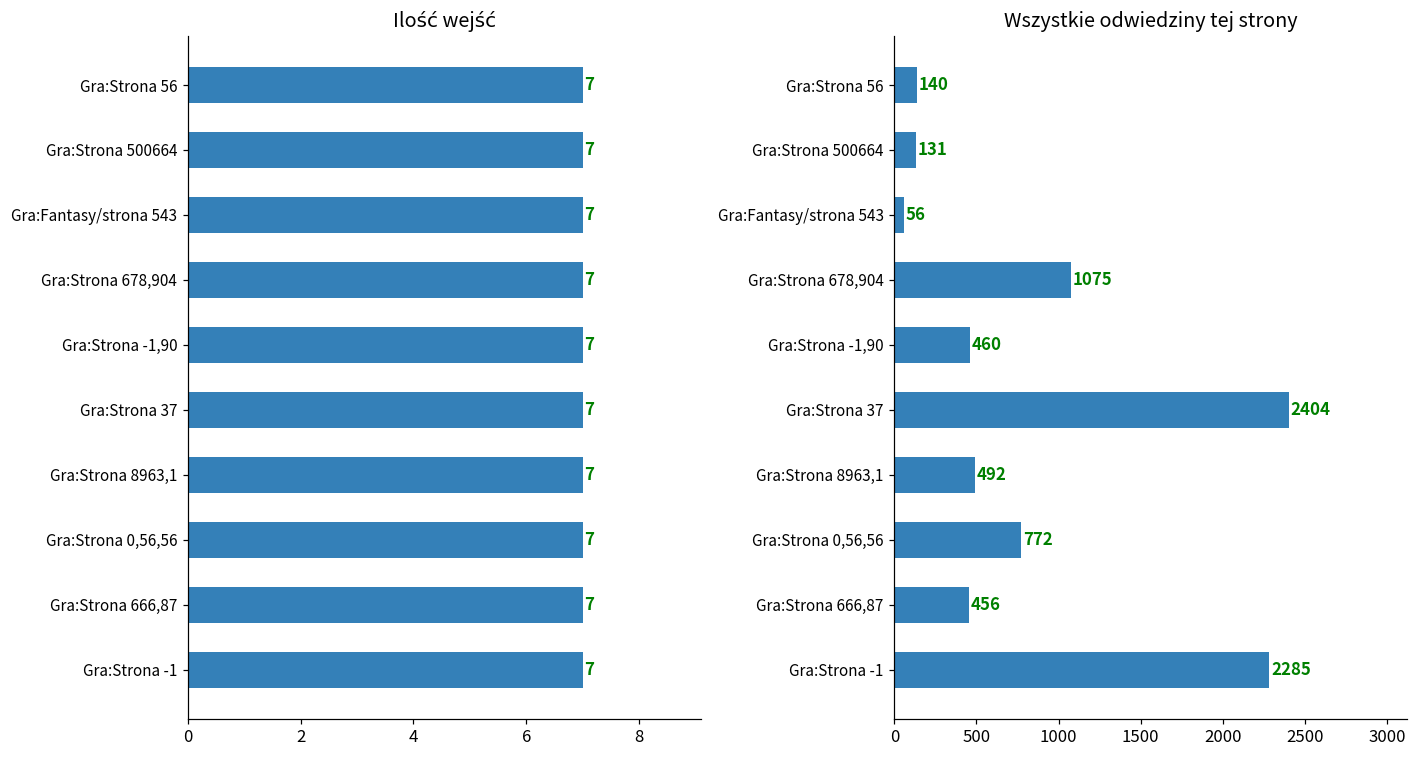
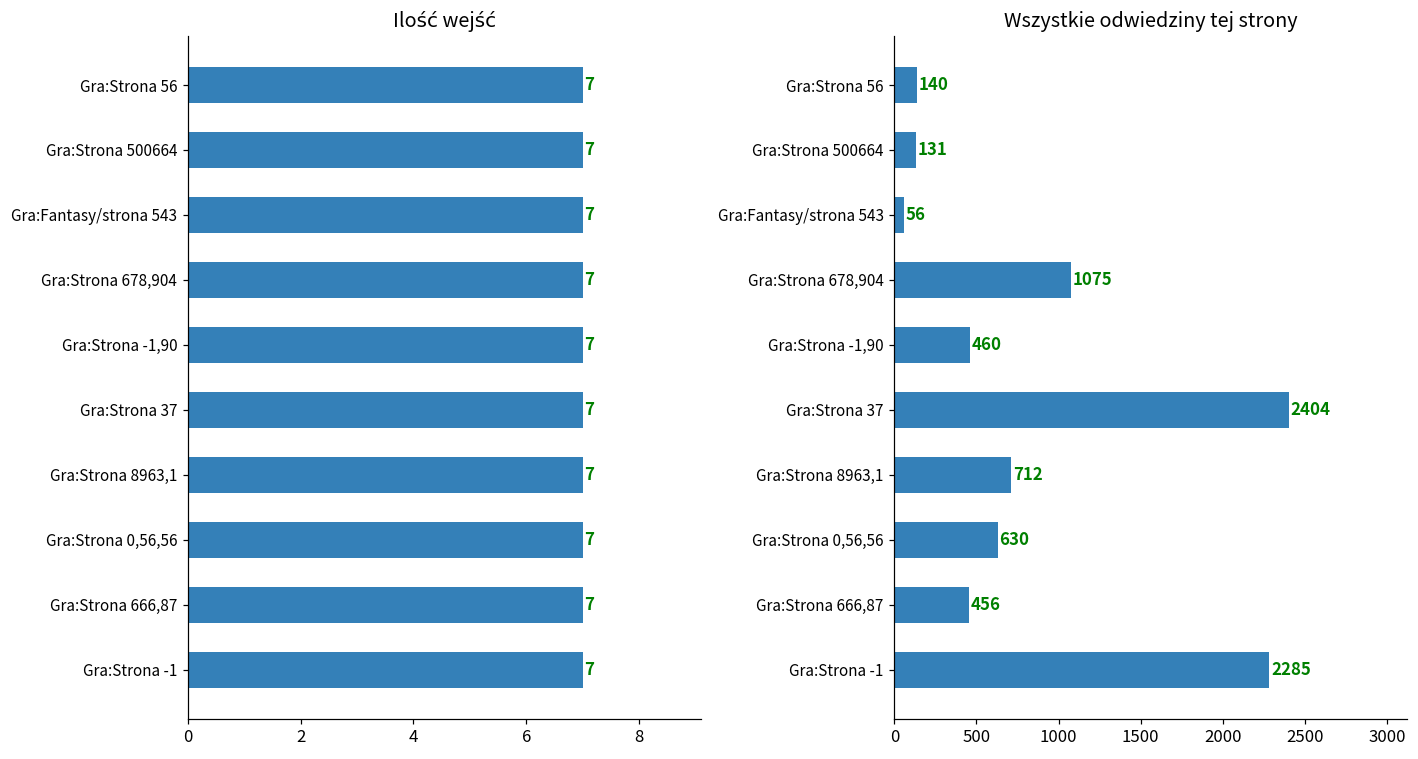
Wszystkie odwiedziny tej strony, Gra:Strona 8963,1: 492 -> 712
Wszystkie odwiedziny tej strony, Gra:Strona 0,56,56: 772 -> 630
